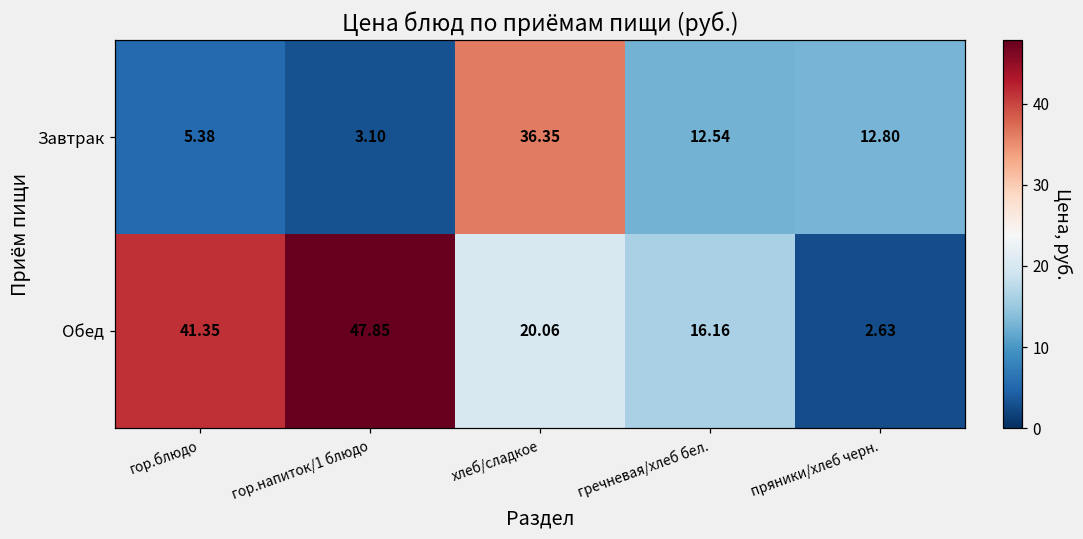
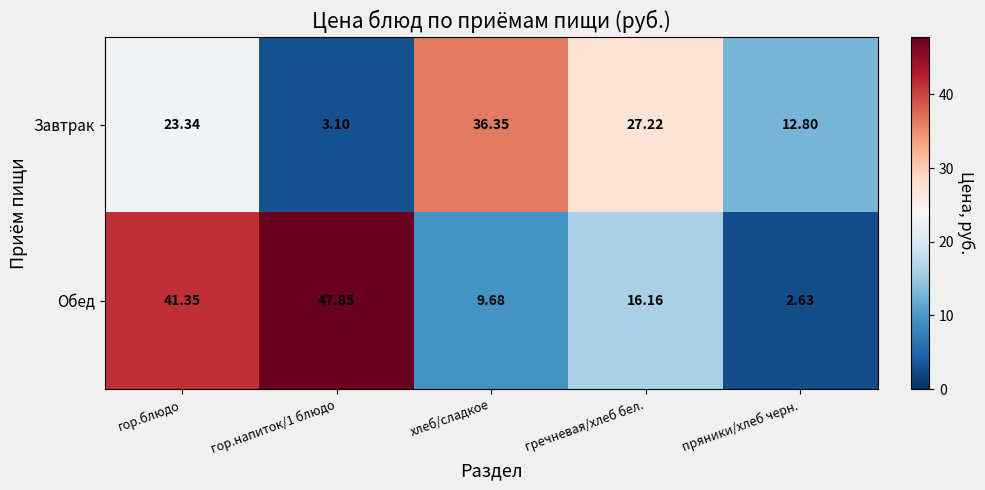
Завтрак, гор.блюдо: 5.38 -> 23.34
Завтрак, гречневая/хлеб бел.: 12.54 -> 27.22
Обед, хлеб/сладкое: 20.06 -> 9.68
